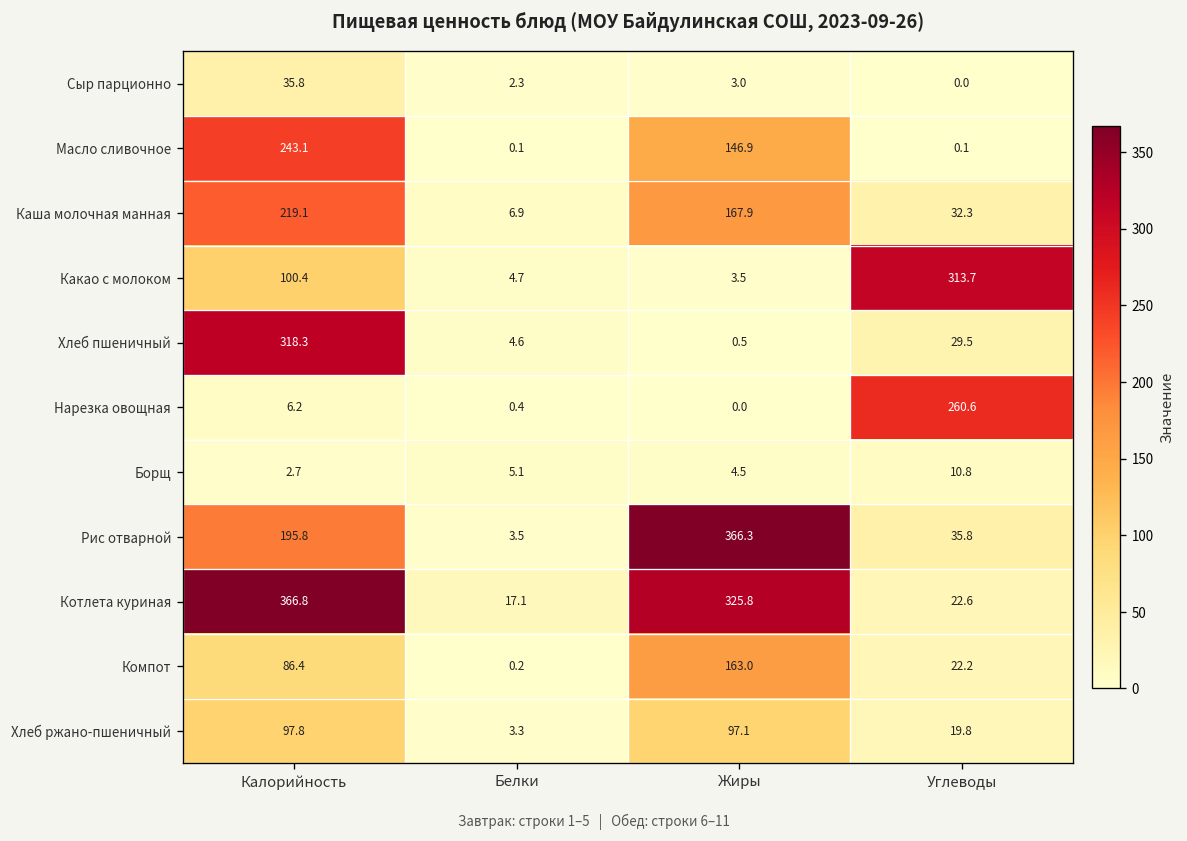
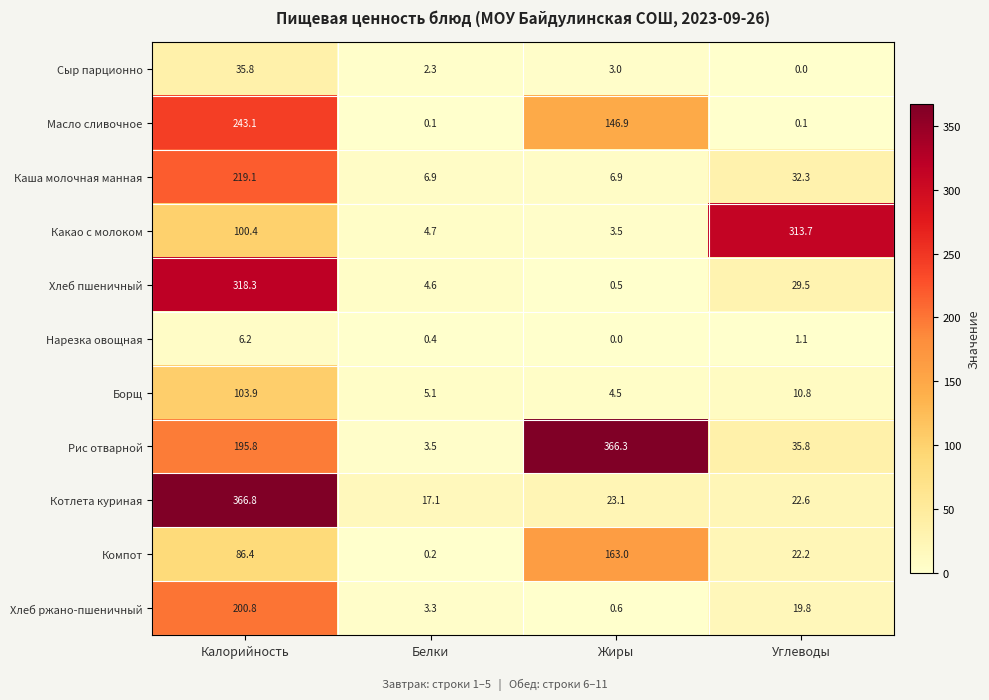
Каша молочная манная, Жиры: 167.9 -> 6.9
Нарезка овощная, Углеводы: 260.6 -> 1.1
Борщ, Калорийность: 2.7 -> 103.9
Котлета куриная, Жиры: 325.8 -> 23.1
Хлеб ржано-пшеничный, Калорийность: 97.8 -> 200.8
Хлеб ржано-пшеничный, Жиры: 97.1 -> 0.6
